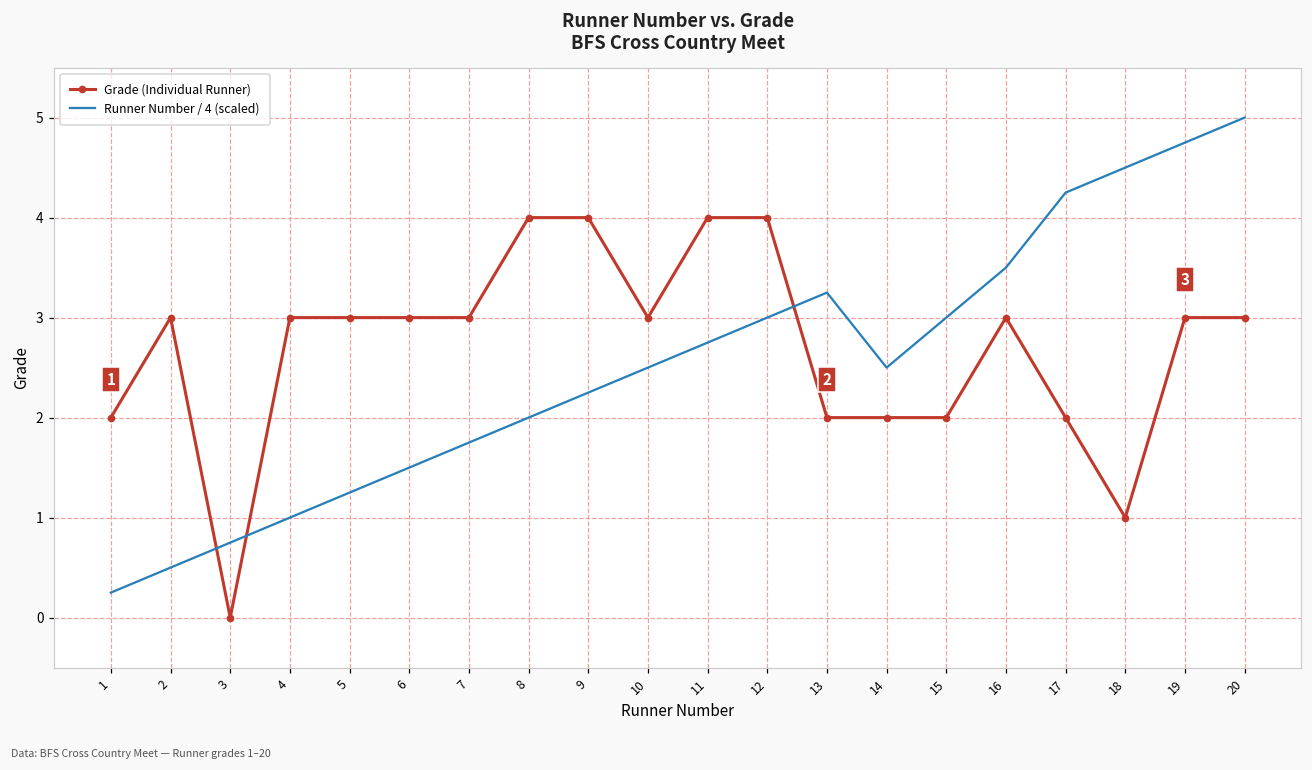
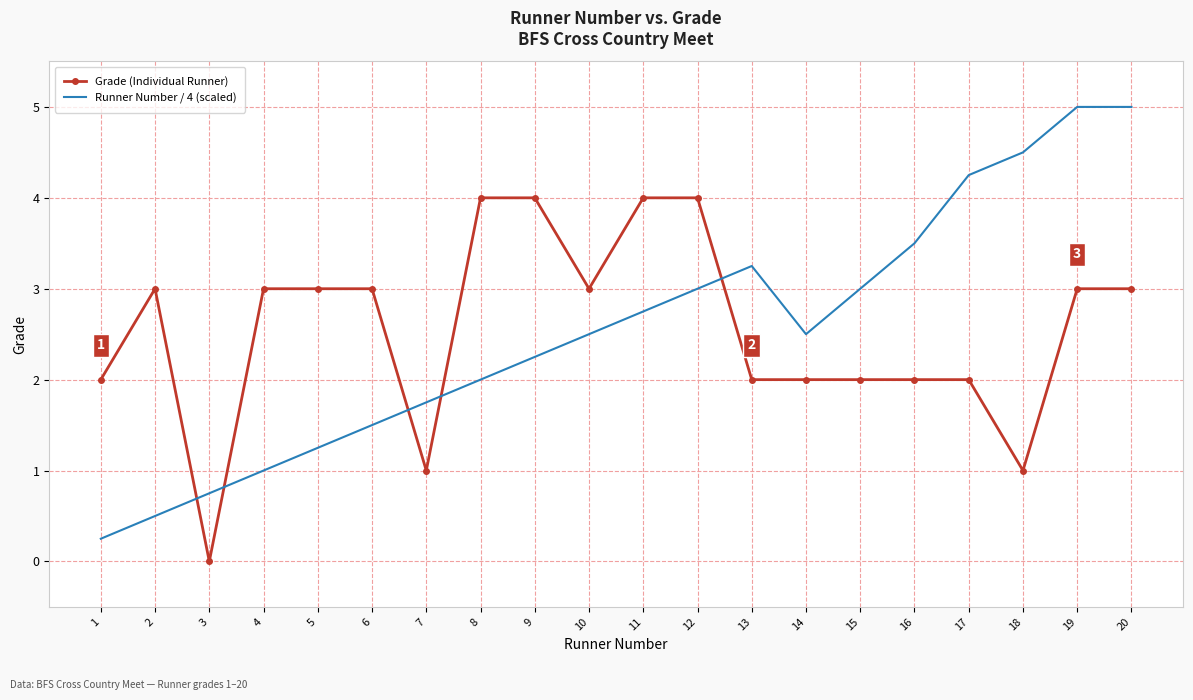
Grade (Individual Runner), 7: 3 -> 1
Grade (Individual Runner), 16: 3 -> 2
Runner Number / 4 (scaled), 19: 4.8 -> 5.0
